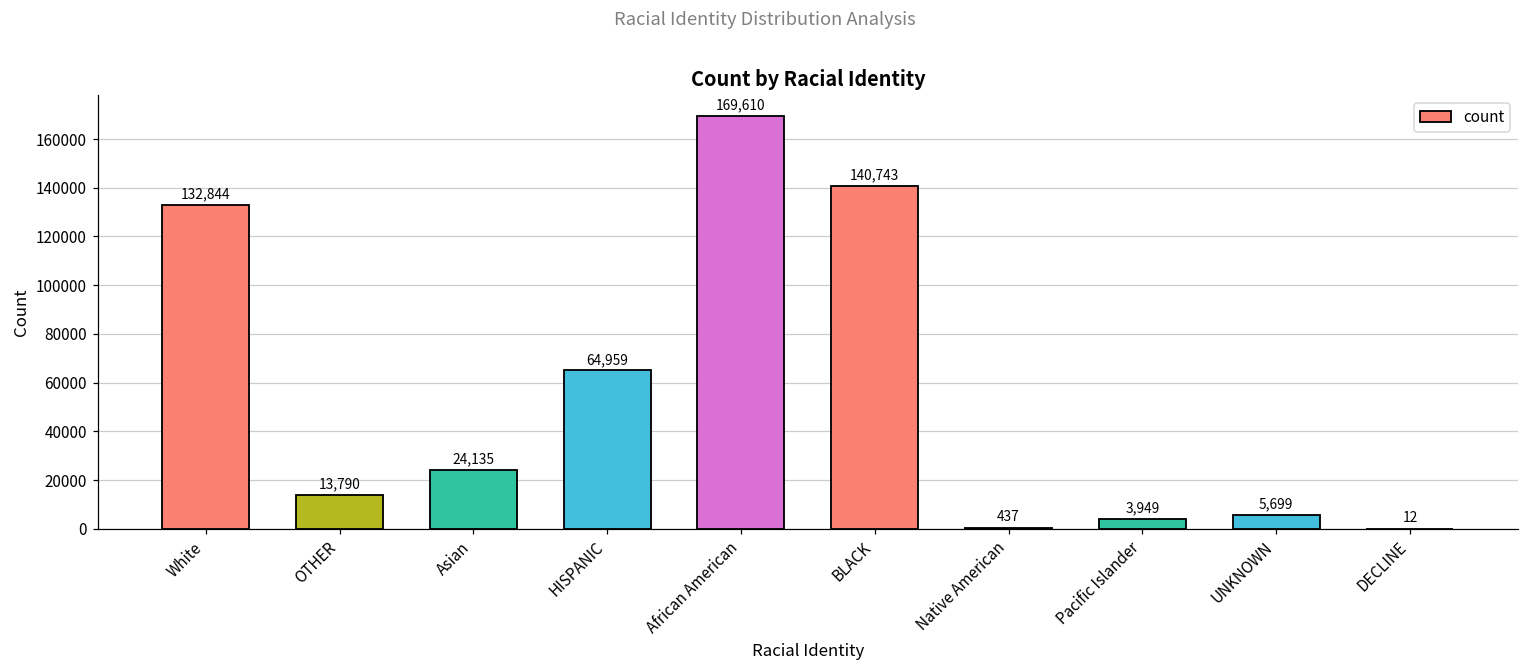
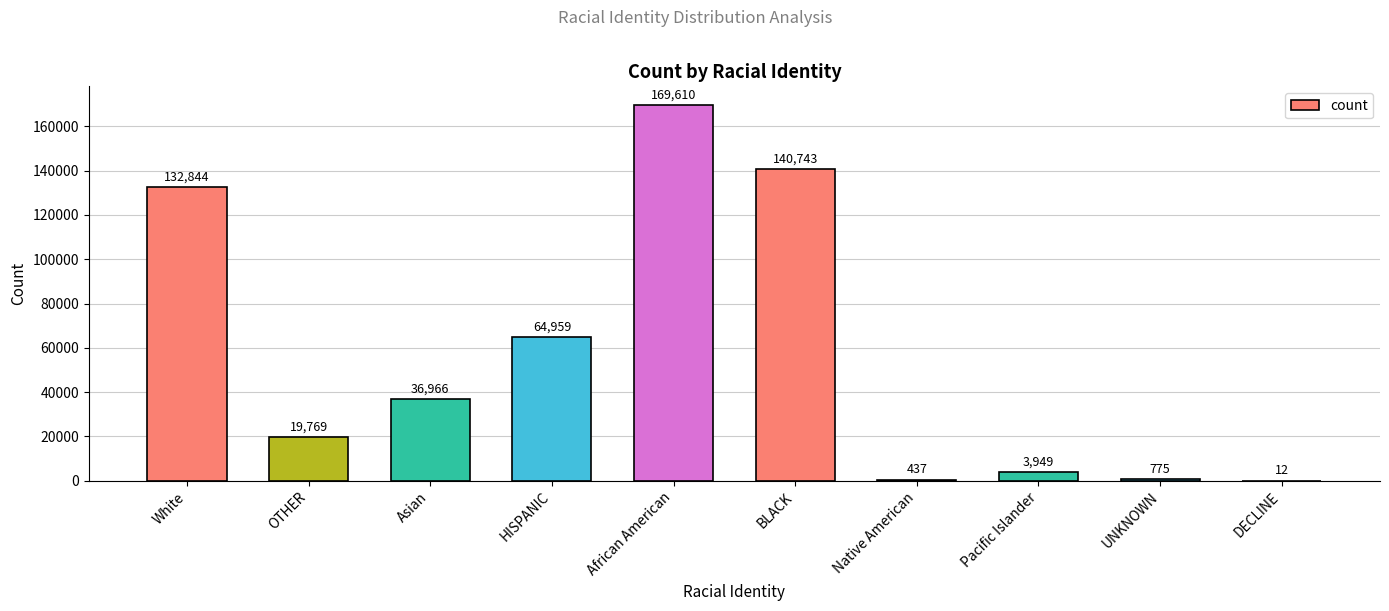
OTHER: 13,790 -> 19,769
Asian: 24,135 -> 36,966
UNKNOWN: 5,699 -> 775
